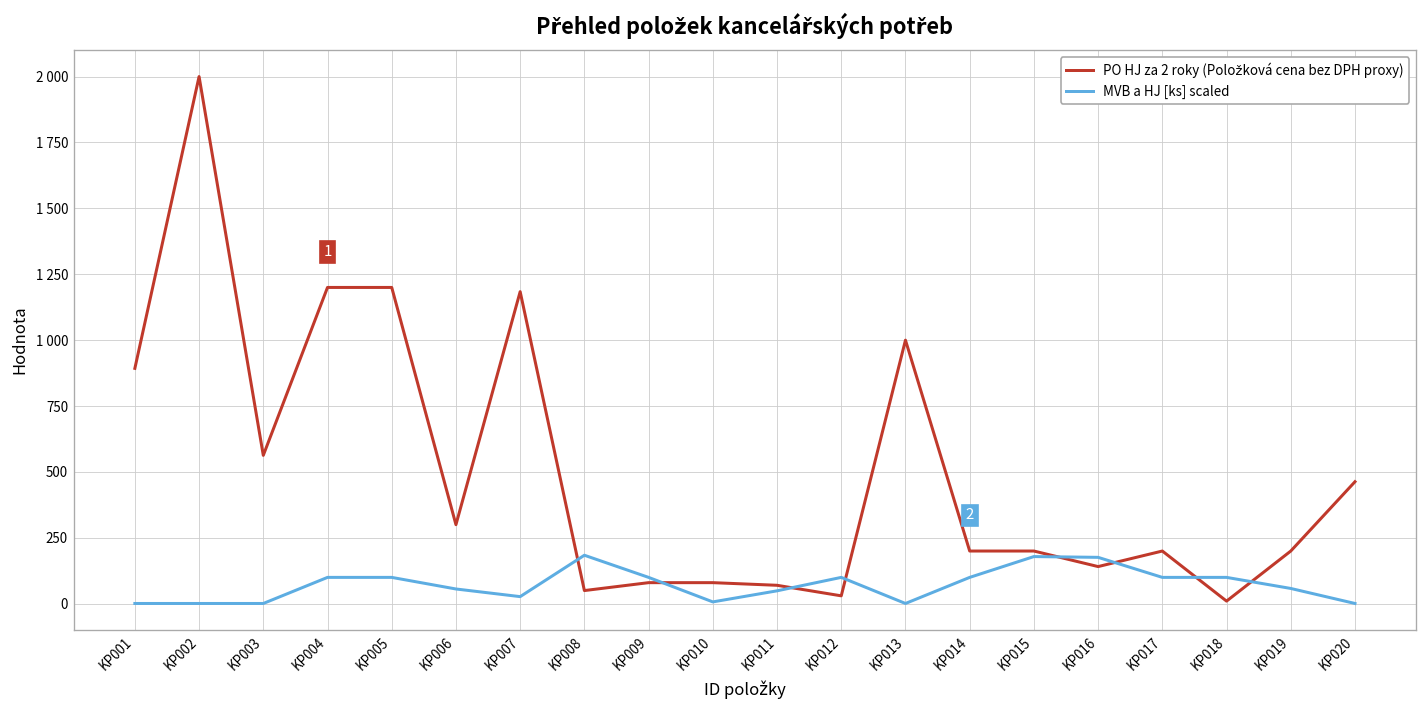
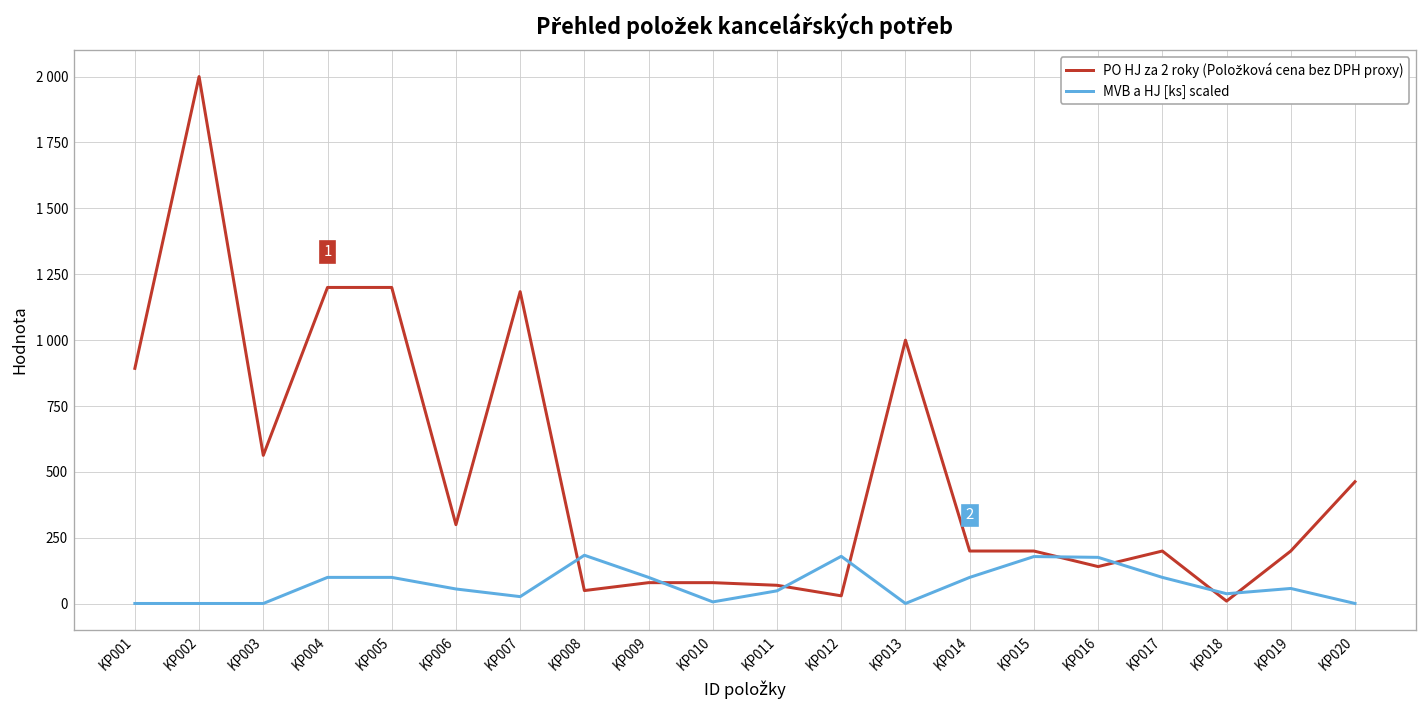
MVB a HJ [ks] scaled, KP012: 100 -> 180
MVB a HJ [ks] scaled, KP018: 100 -> 40
